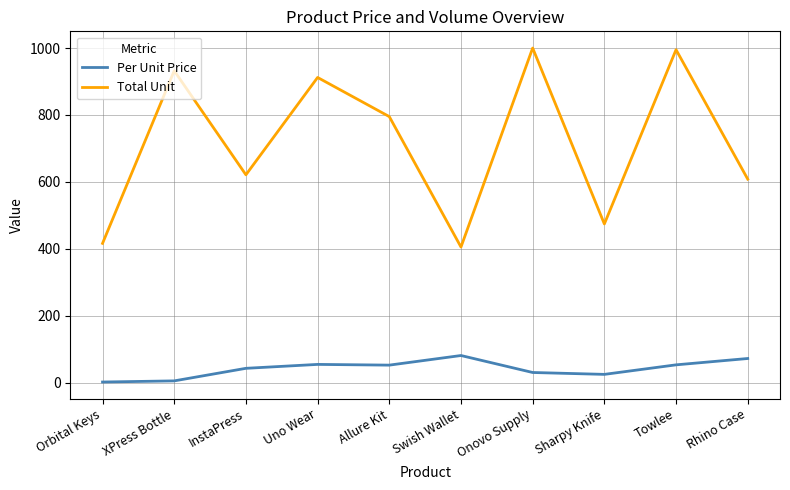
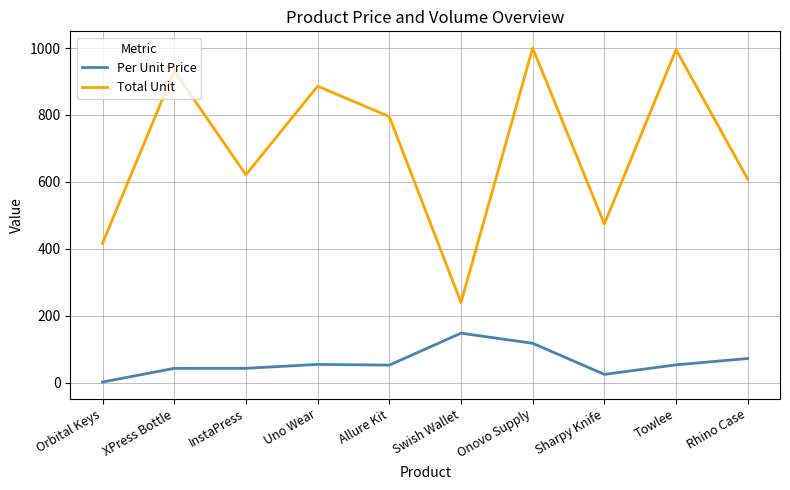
Per Unit Price, XPress Bottle: 0 -> 40
Total Unit, Uno Wear: 910 -> 890
Per Unit Price, Swish Wallet: 80 -> 150
Total Unit, Swish Wallet: 410 -> 240
Per Unit Price, Onovo Supply: 30 -> 120
